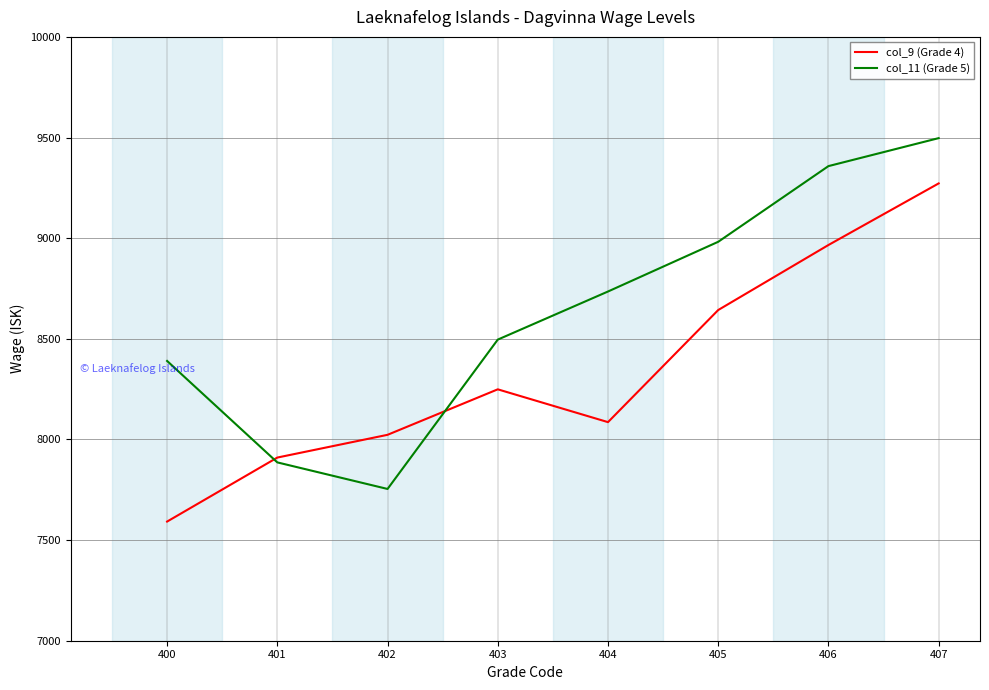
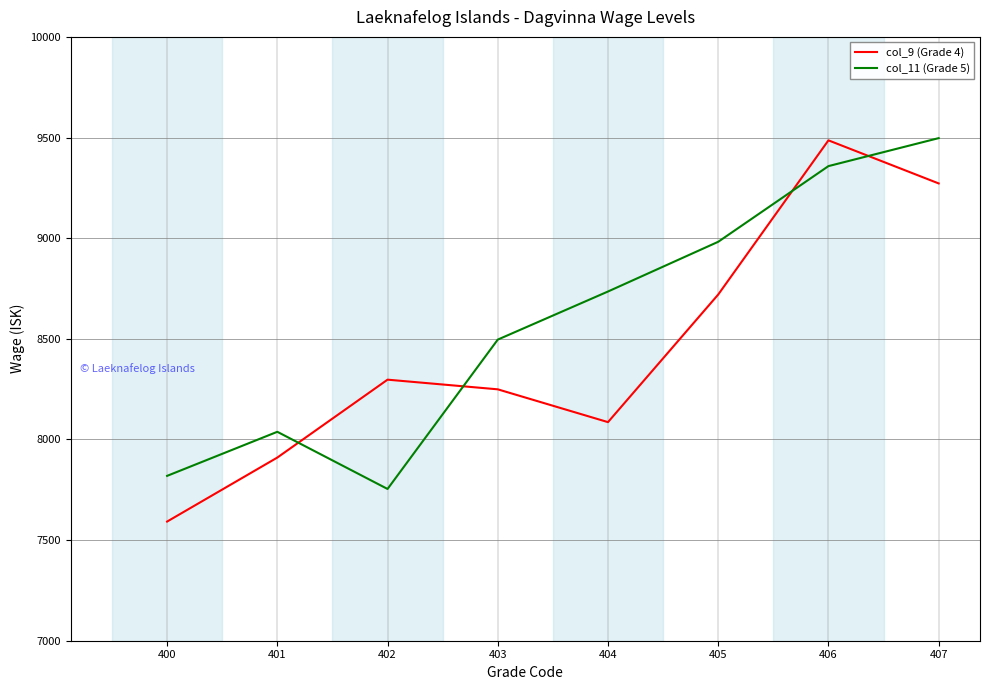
col_11 (Grade 5), 400: 8390 -> 7820
col_11 (Grade 5), 401: 7890 -> 8040
col_9 (Grade 4), 402: 8020 -> 8300
col_9 (Grade 4), 405: 8640 -> 8720
col_9 (Grade 4), 406: 8970 -> 9490
